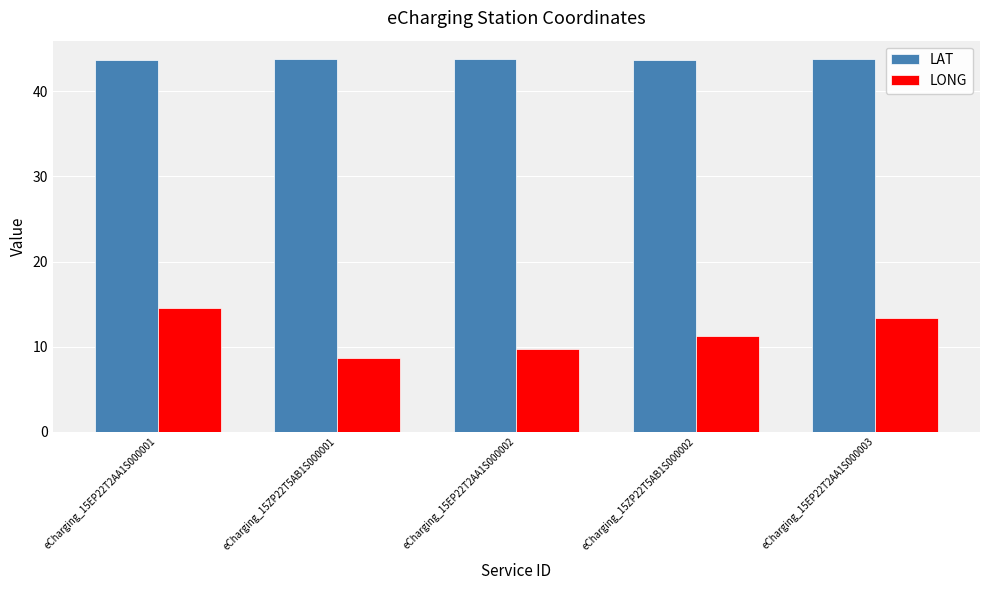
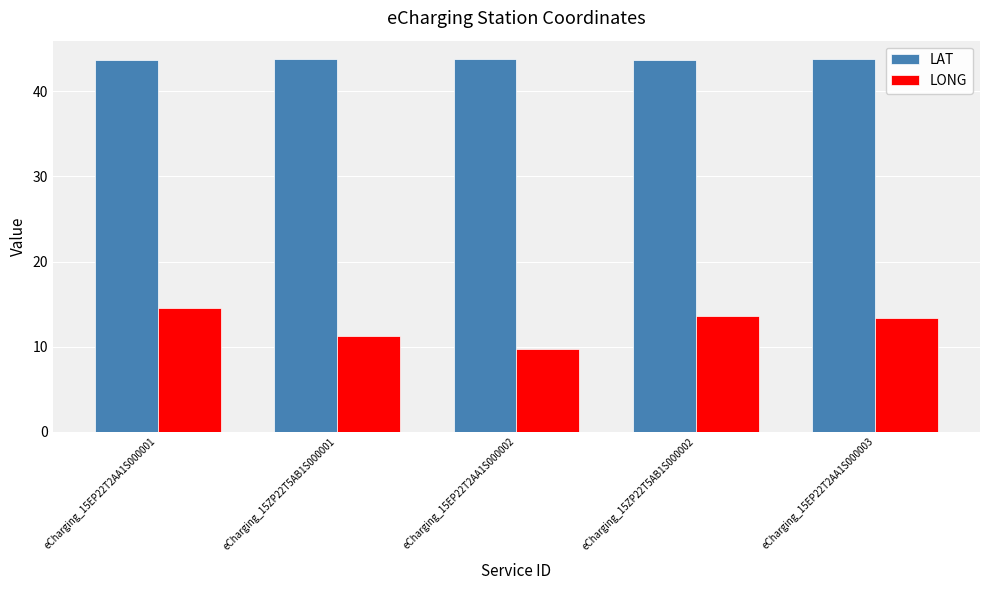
LONG, eCharging_15ZP22T5AB1S000001: 9 -> 11
LONG, eCharging_15ZP22T5AB1S000002: 11 -> 14
